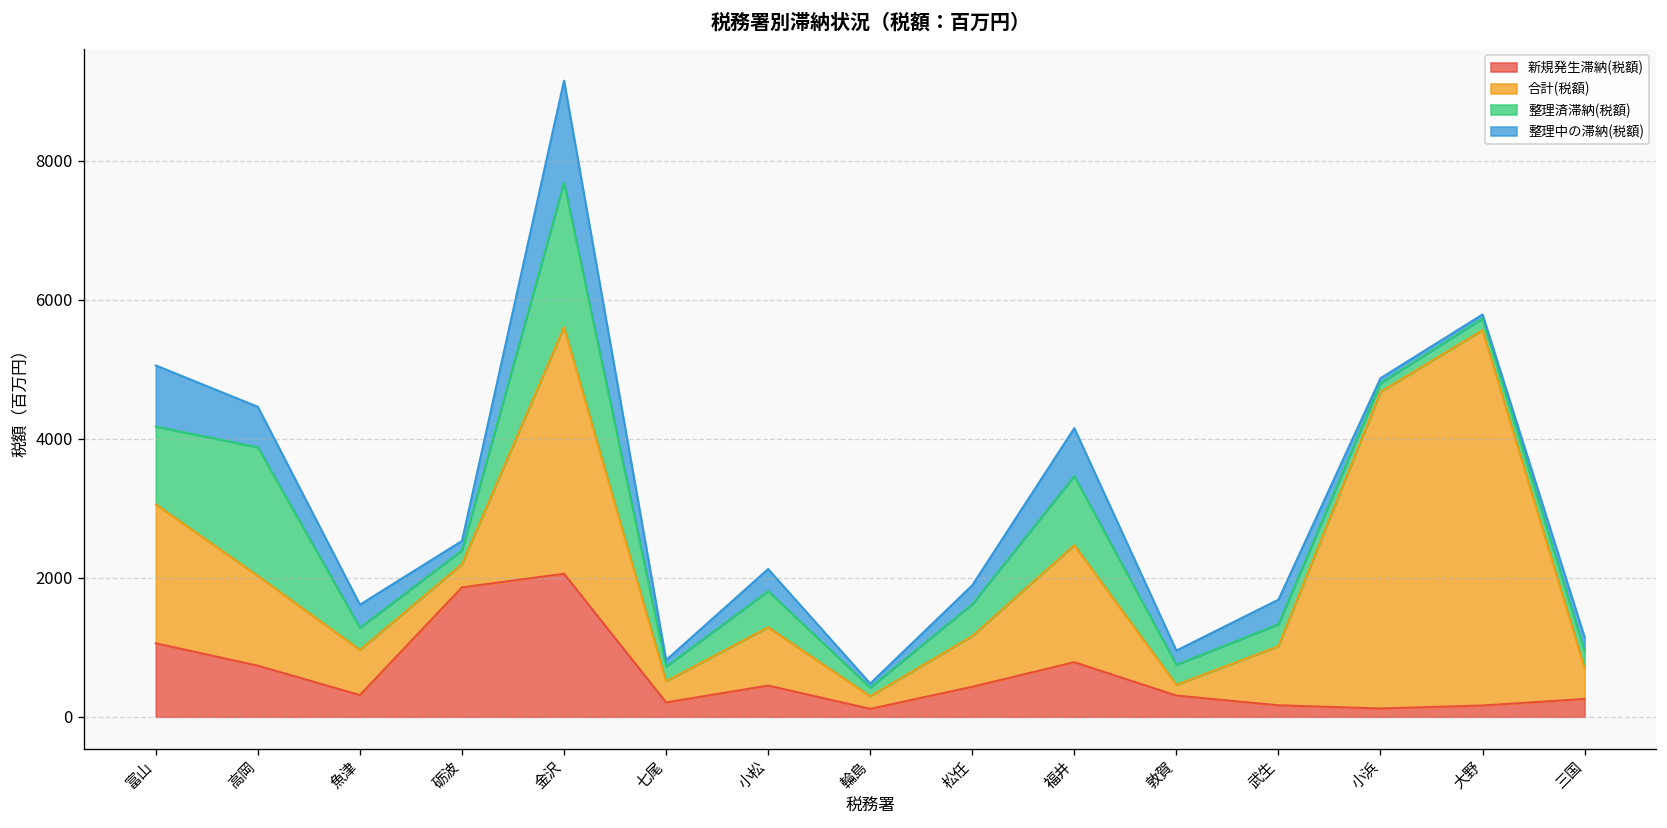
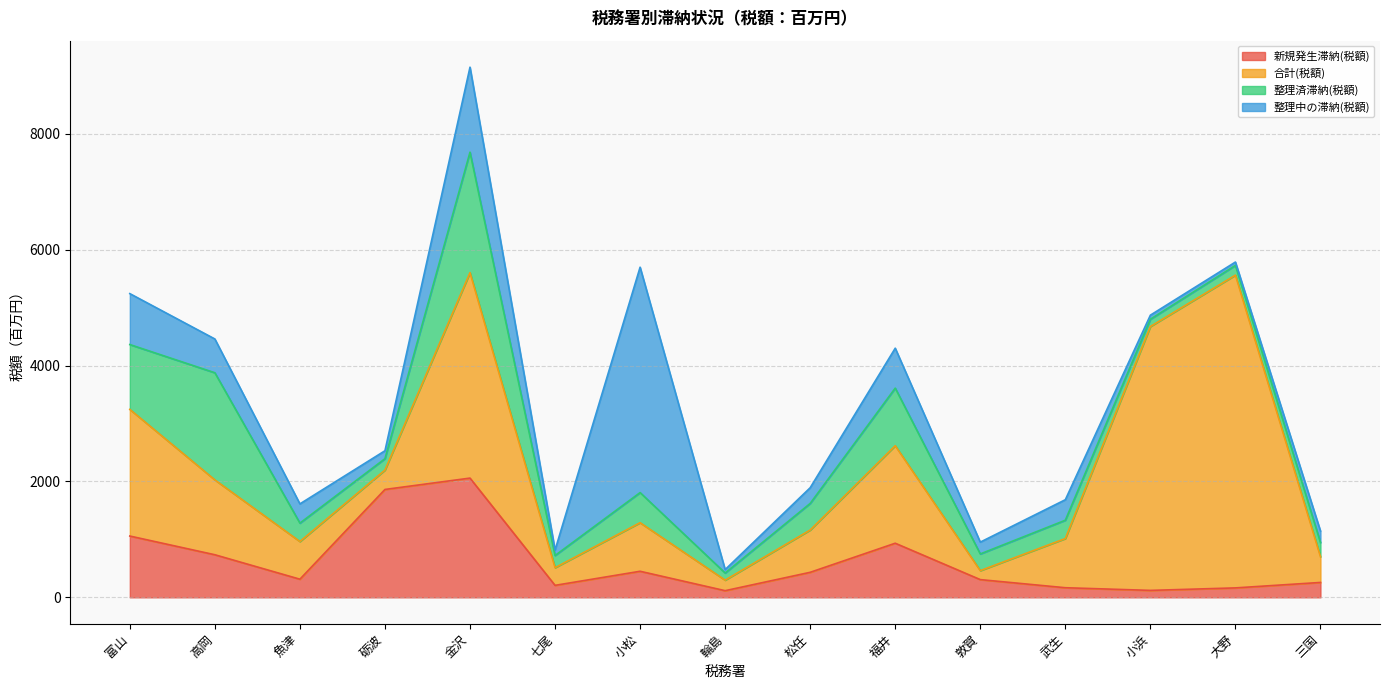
合計(税額), 富山: 2000 -> 2200
整理中の滞納(税額), 小松: 300 -> 3900
新規発生滞納(税額), 福井: 800 -> 900
